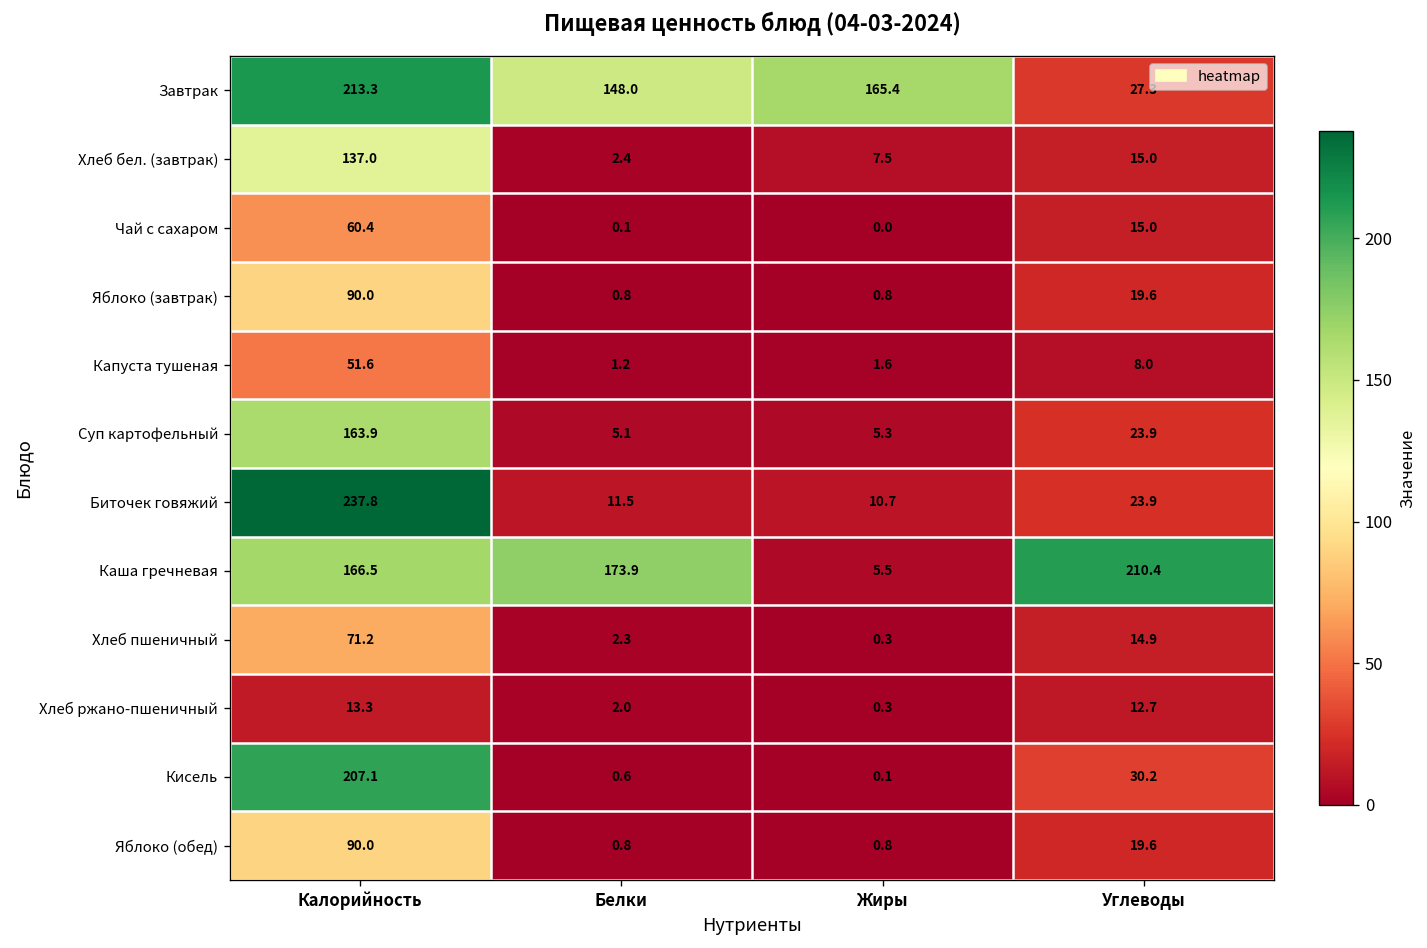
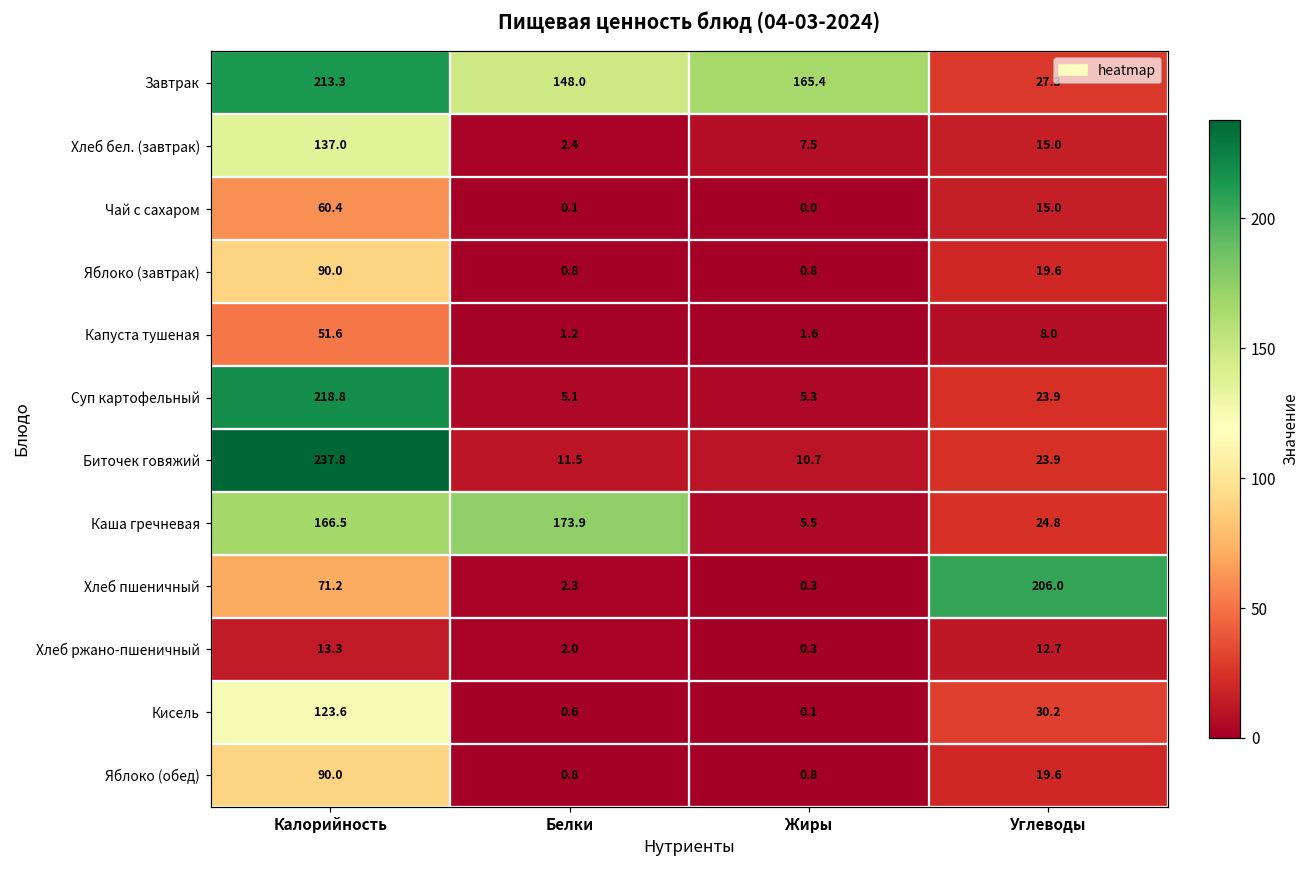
Суп картофельный, Калорийность: 163.9 -> 218.8
Каша гречневая, Углеводы: 210.4 -> 24.8
Хлеб пшеничный, Углеводы: 14.9 -> 206.0
Кисель, Калорийность: 207.1 -> 123.6
